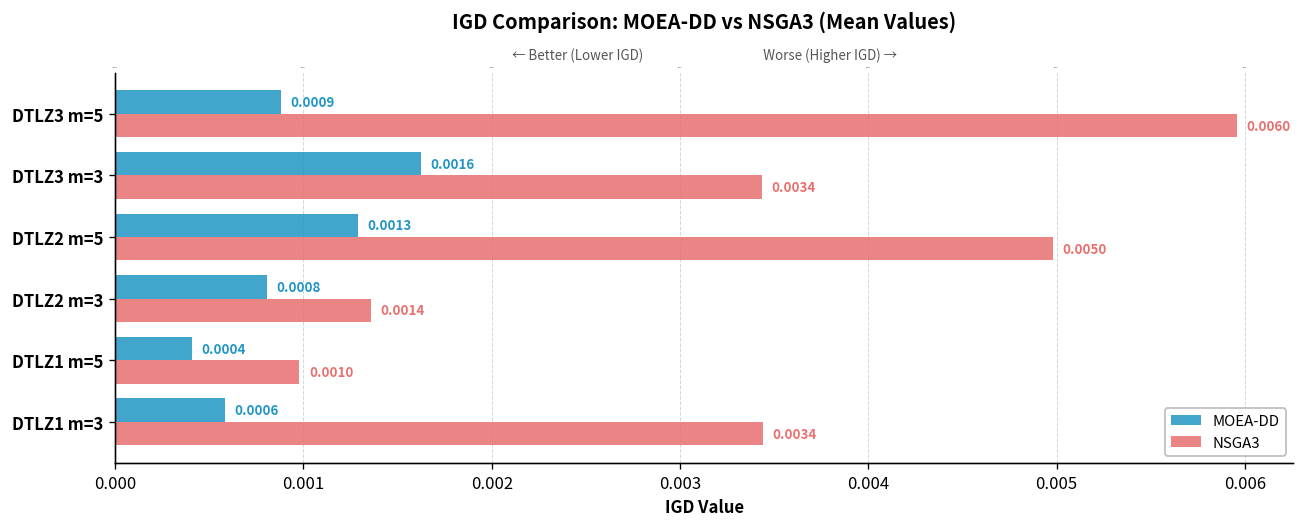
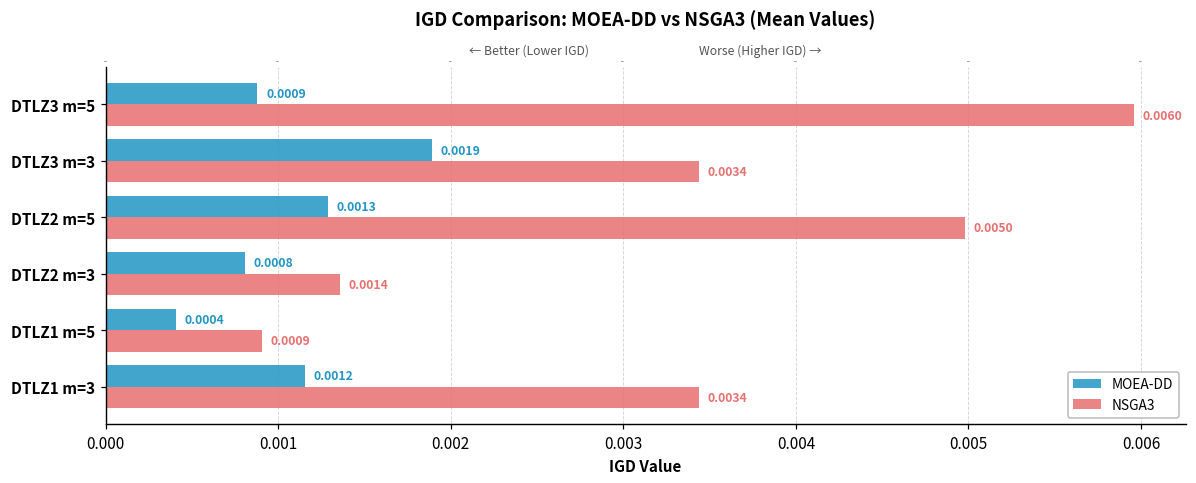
MOEA-DD, DTLZ3 m=3: 0.0016 -> 0.0019
NSGA3, DTLZ1 m=5: 0.0010 -> 0.0009
MOEA-DD, DTLZ1 m=3: 0.0006 -> 0.0012
